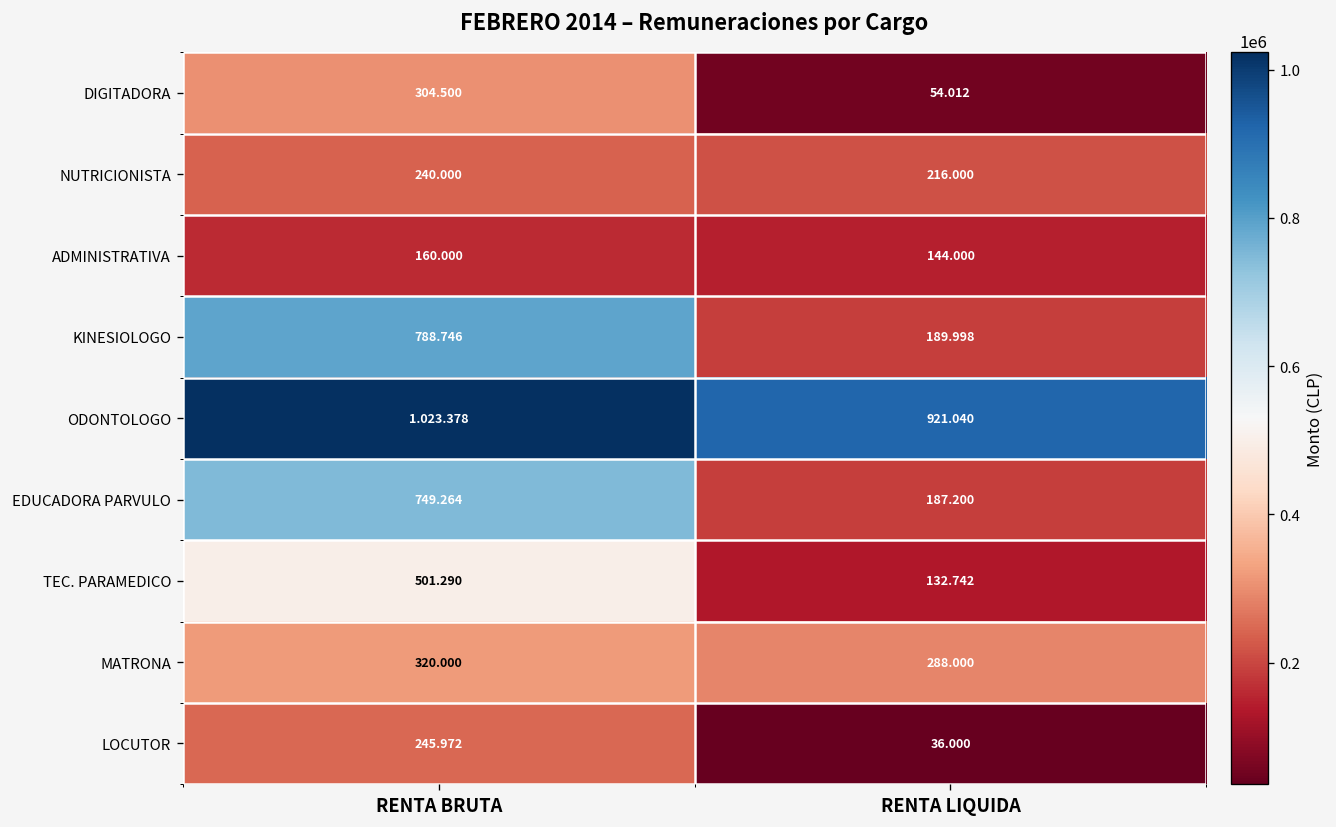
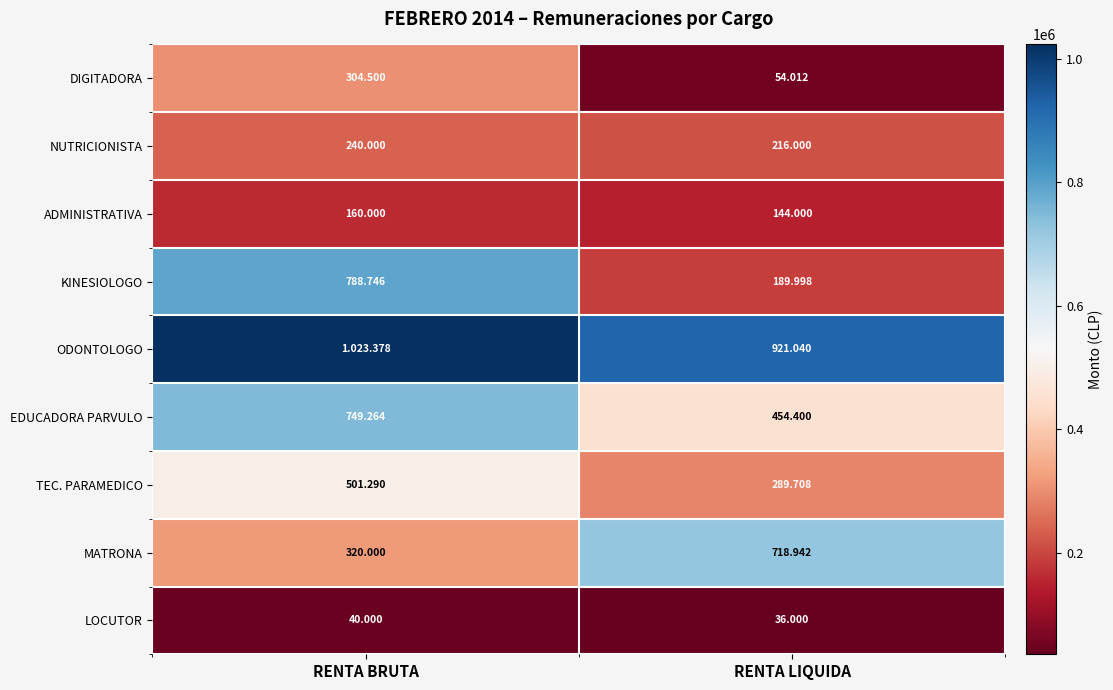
EDUCADORA PARVULO, RENTA LIQUIDA: 187.200 -> 454.400
TEC. PARAMEDICO, RENTA LIQUIDA: 132.742 -> 289.708
MATRONA, RENTA LIQUIDA: 288.000 -> 718.942
LOCUTOR, RENTA BRUTA: 245.972 -> 40.000
